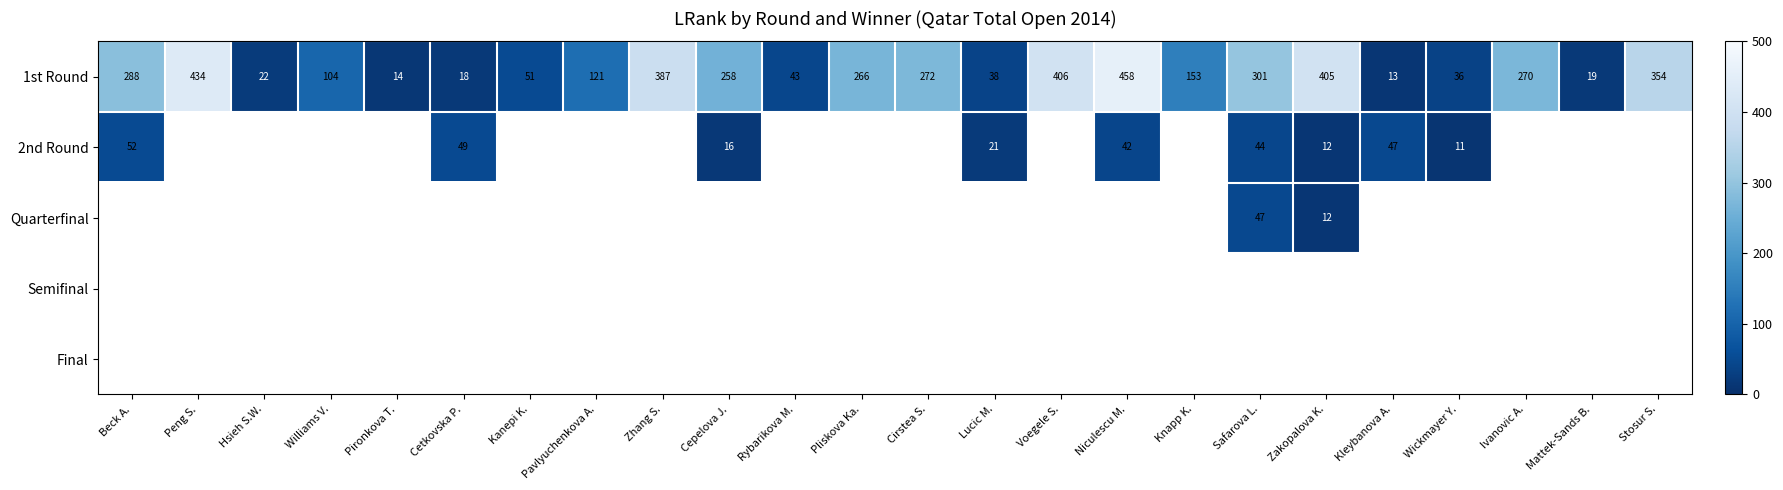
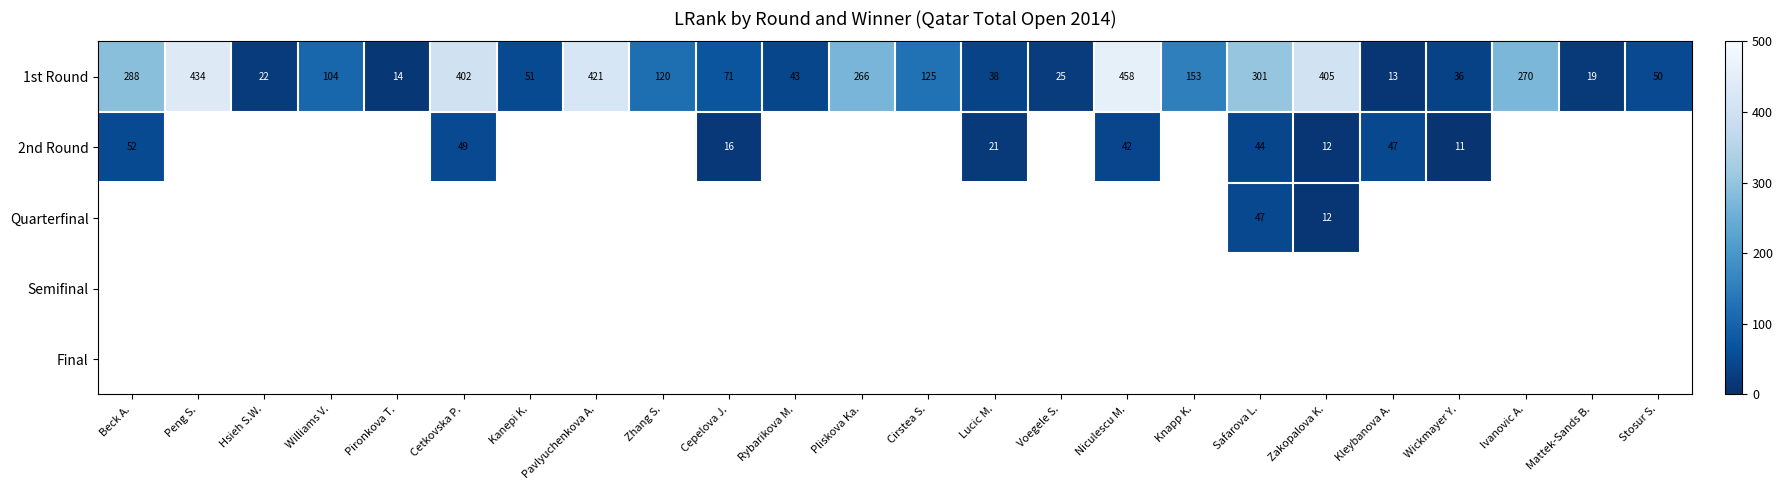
1st Round, Cetkovska P.: 18 -> 402
1st Round, Pavlyuchenkova A.: 121 -> 421
1st Round, Zhang S.: 387 -> 120
1st Round, Cepelova J.: 258 -> 71
1st Round, Cirstea S.: 272 -> 125
1st Round, Voegele S.: 406 -> 25
1st Round, Stosur S.: 354 -> 50
